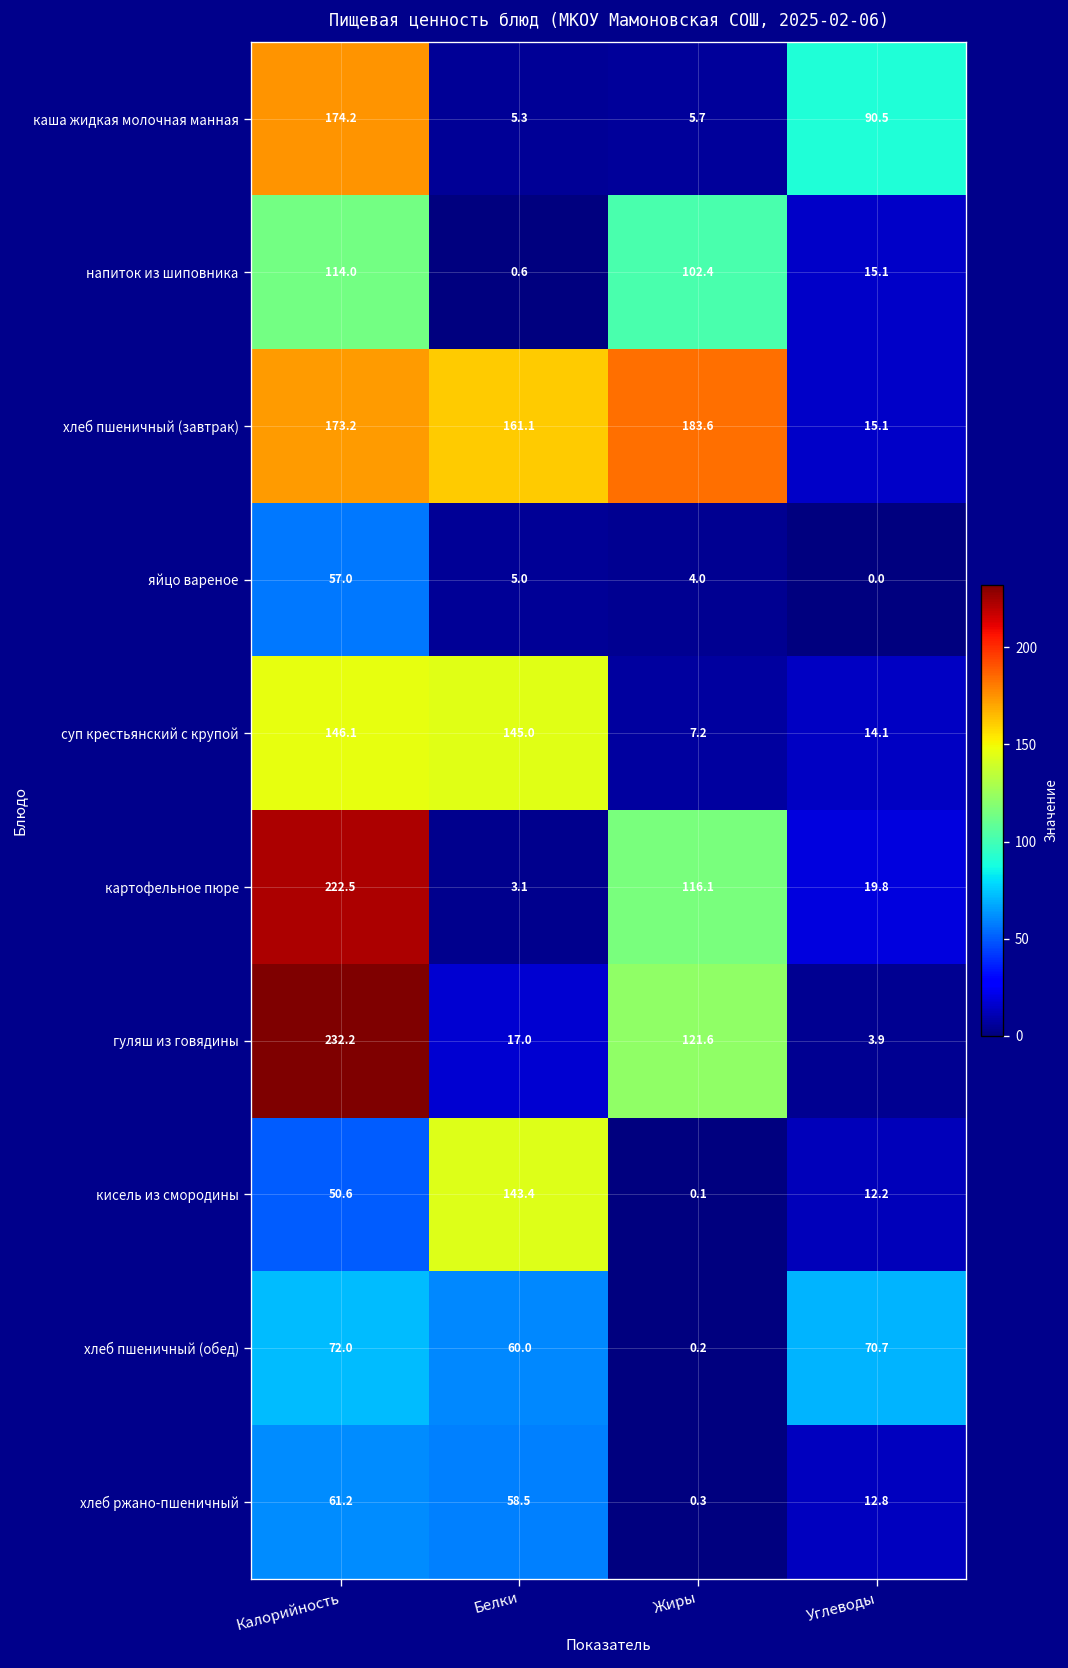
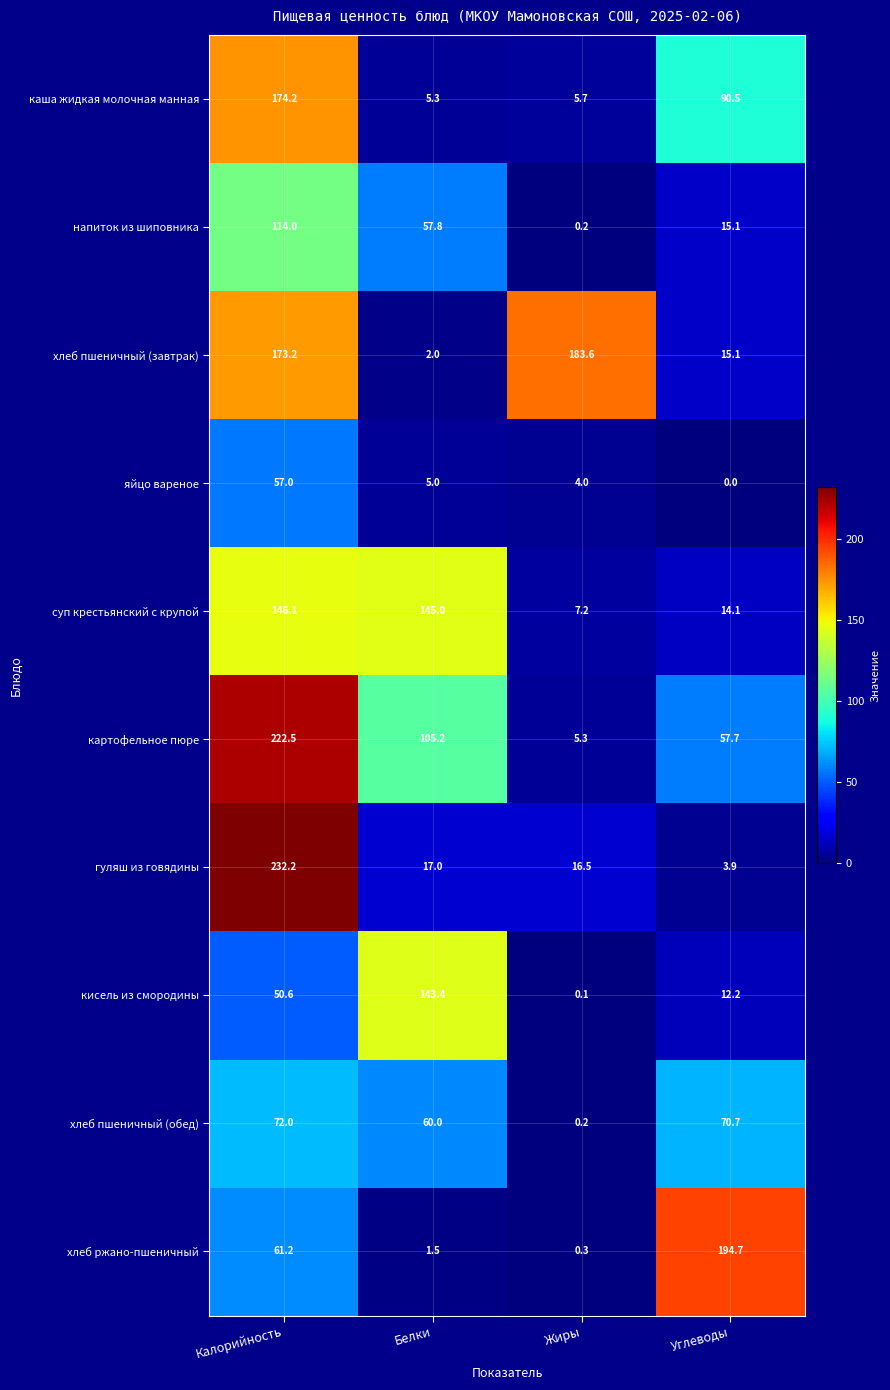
напиток из шиповника, Белки: 0.6 -> 57.8
напиток из шиповника, Жиры: 102.4 -> 0.2
хлеб пшеничный (завтрак), Белки: 161.1 -> 2.0
картофельное пюре, Белки: 3.1 -> 105.2
картофельное пюре, Жиры: 116.1 -> 5.3
картофельное пюре, Углеводы: 19.8 -> 57.7
гуляш из говядины, Жиры: 121.6 -> 16.5
хлеб ржано-пшеничный, Белки: 58.5 -> 1.5
хлеб ржано-пшеничный, Углеводы: 12.8 -> 194.7
